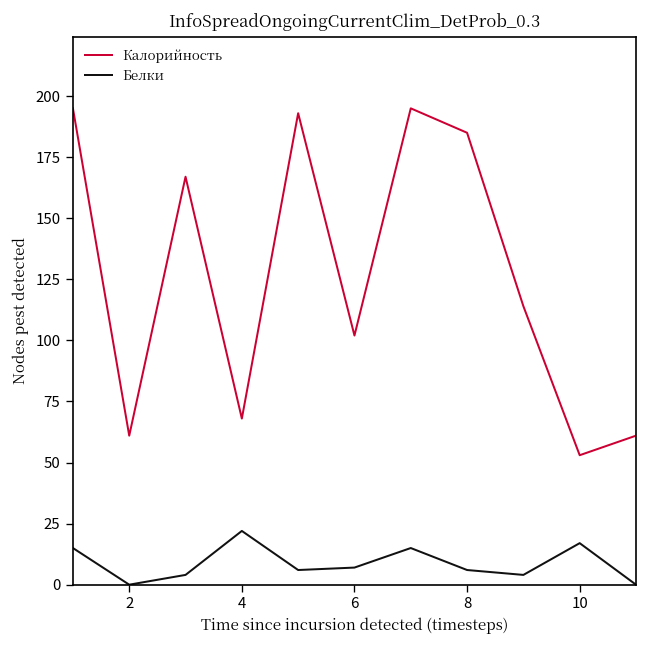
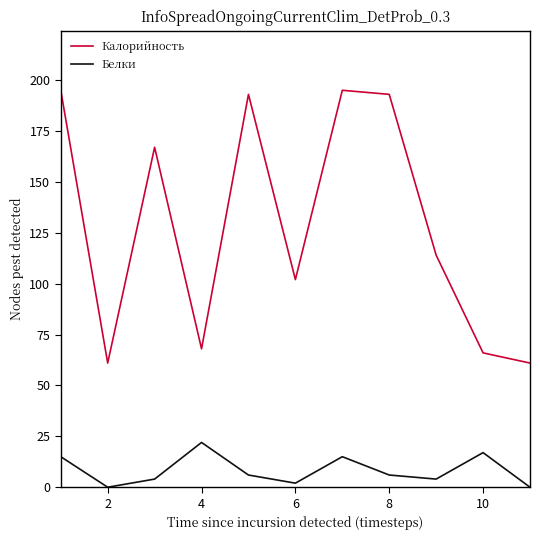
Белки, 6: 7 -> 2
Калорийность, 8: 185 -> 193
Калорийность, 10: 53 -> 66
